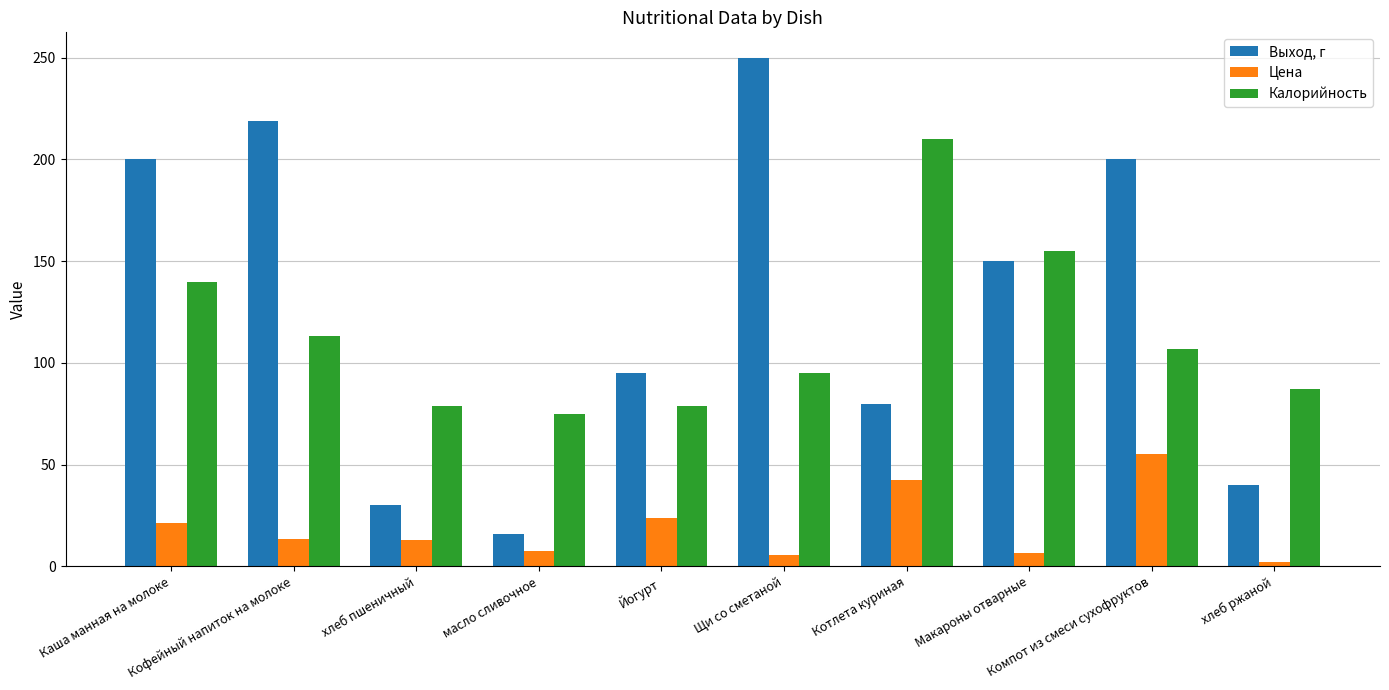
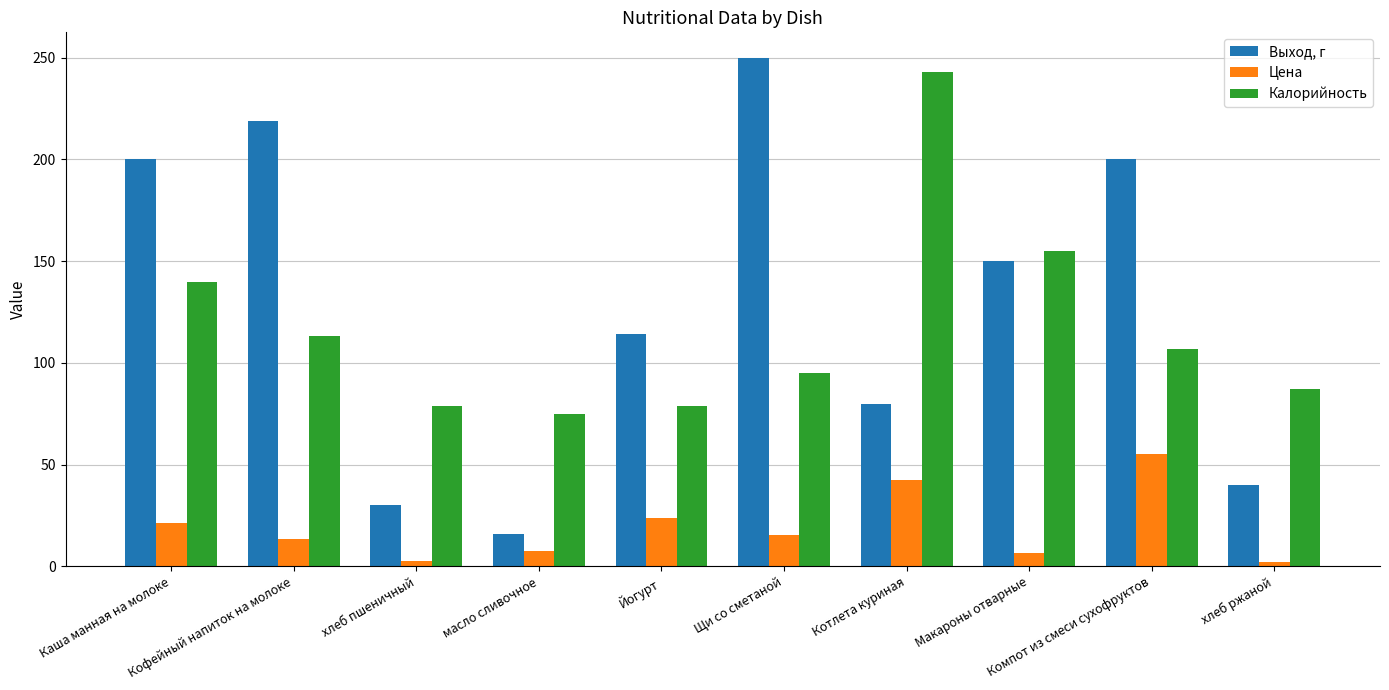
Цена, хлеб пшеничный: 13 -> 2
Выход, г, Йогурт: 95 -> 114
Цена, Щи со сметаной: 6 -> 15
Калорийность, Котлета куриная: 210 -> 243
